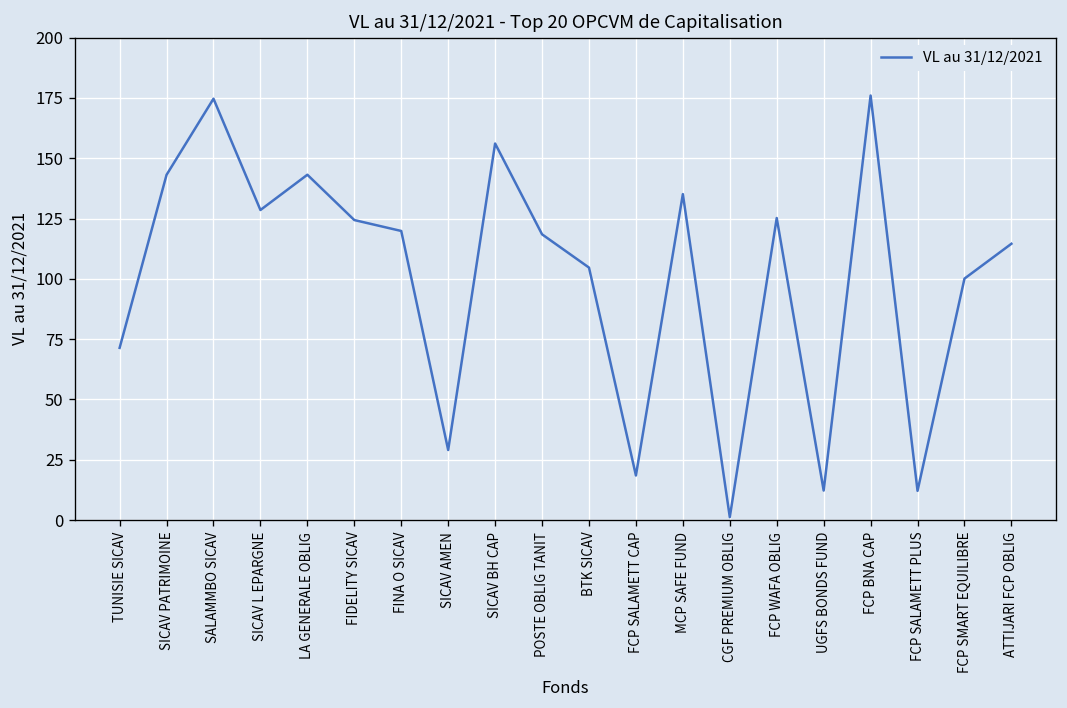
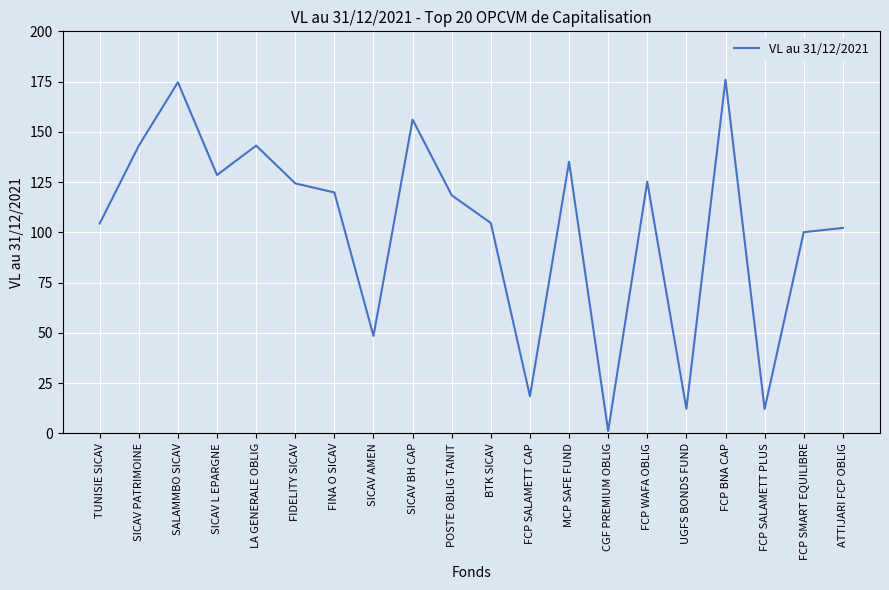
TUNISIE SICAV: 71 -> 104
SICAV AMEN: 29 -> 48
ATTIJARI FCP OBLIG: 115 -> 102
